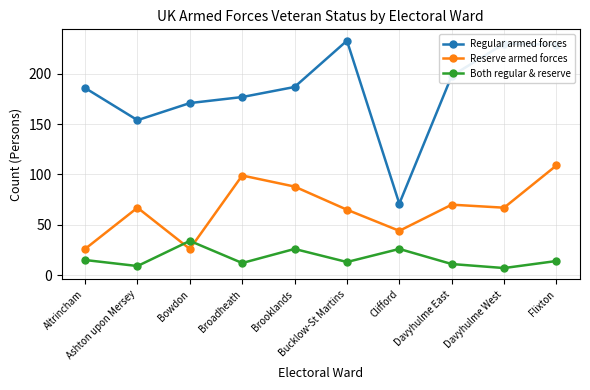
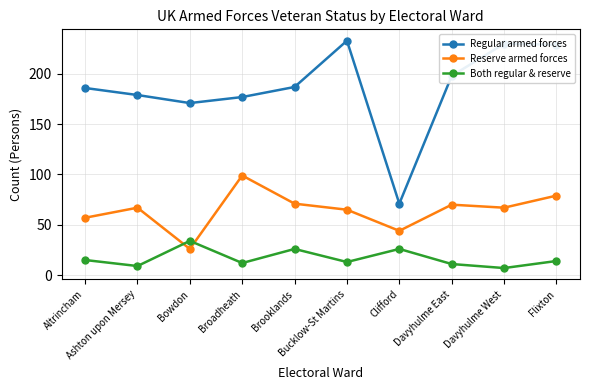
Reserve armed forces, Altrincham: 26 -> 57
Regular armed forces, Ashton upon Mersey: 154 -> 179
Reserve armed forces, Brooklands: 88 -> 71
Reserve armed forces, Flixton: 109 -> 79
